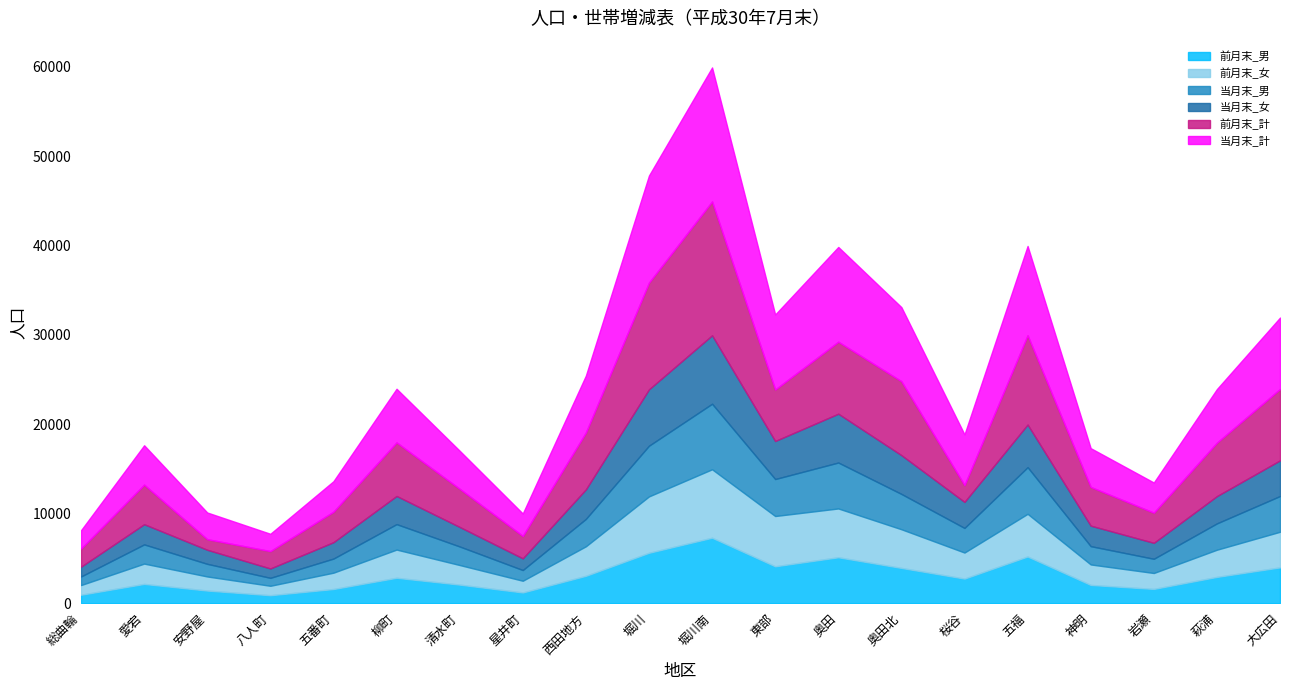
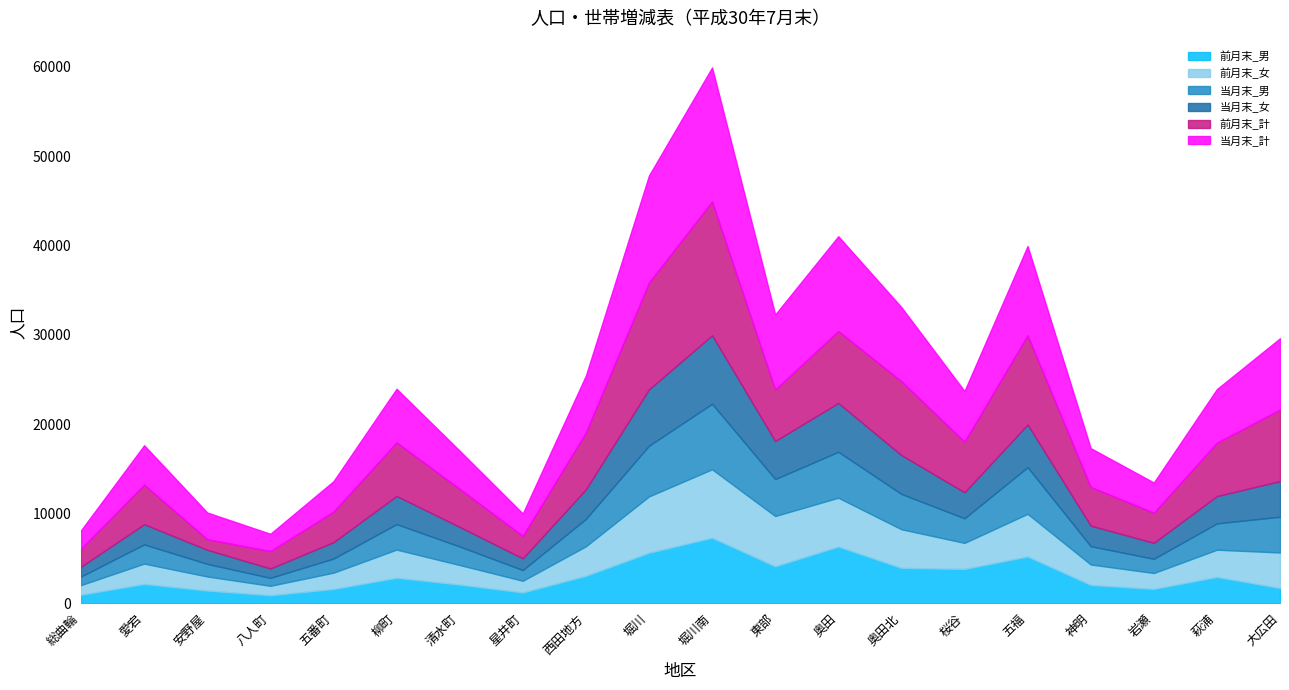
前月末_男, 奥田: 5000 -> 6000
前月末_男, 桜谷: 3000 -> 4000
前月末_計, 桜谷: 2000 -> 6000
前月末_男, 大広田: 4000 -> 2000
